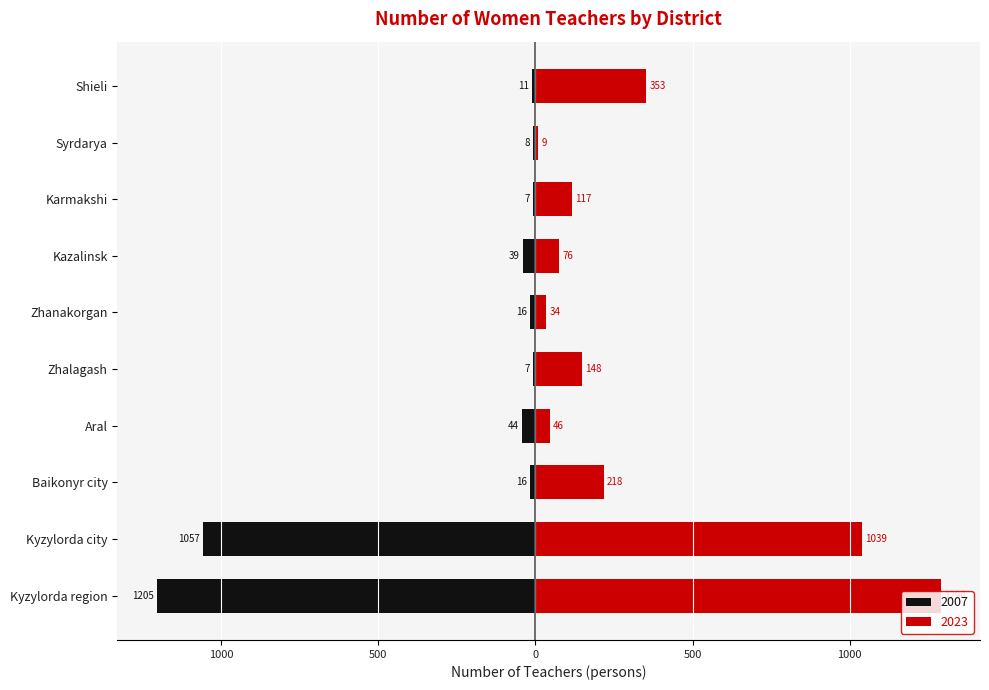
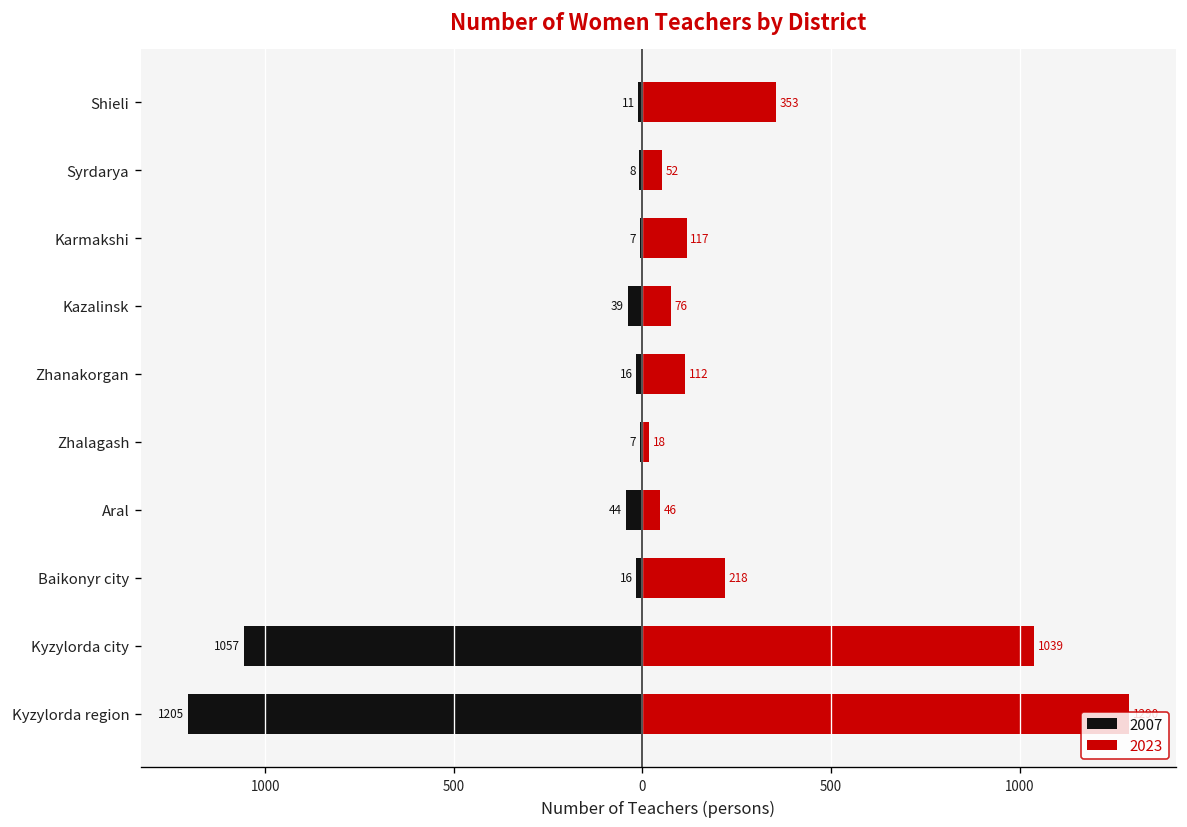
2023, Syrdarya: 9 -> 52
2023, Zhanakorgan: 34 -> 112
2023, Zhalagash: 148 -> 18
